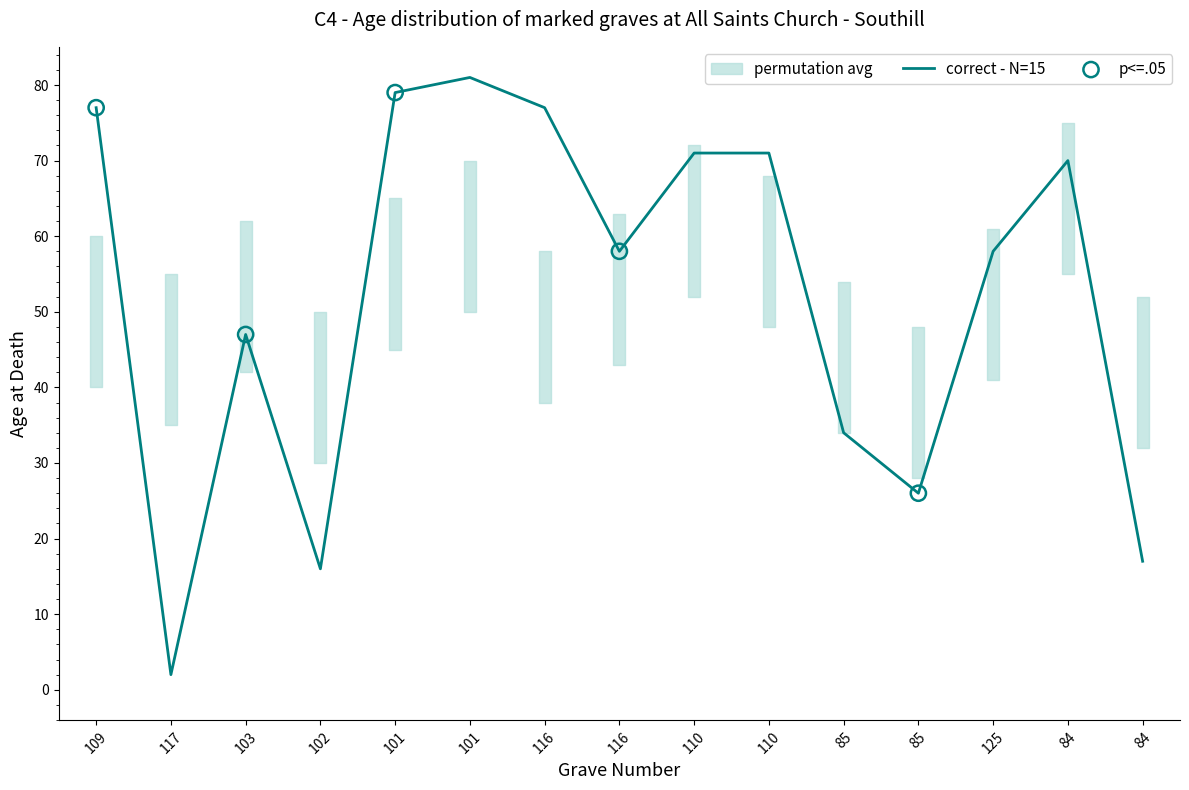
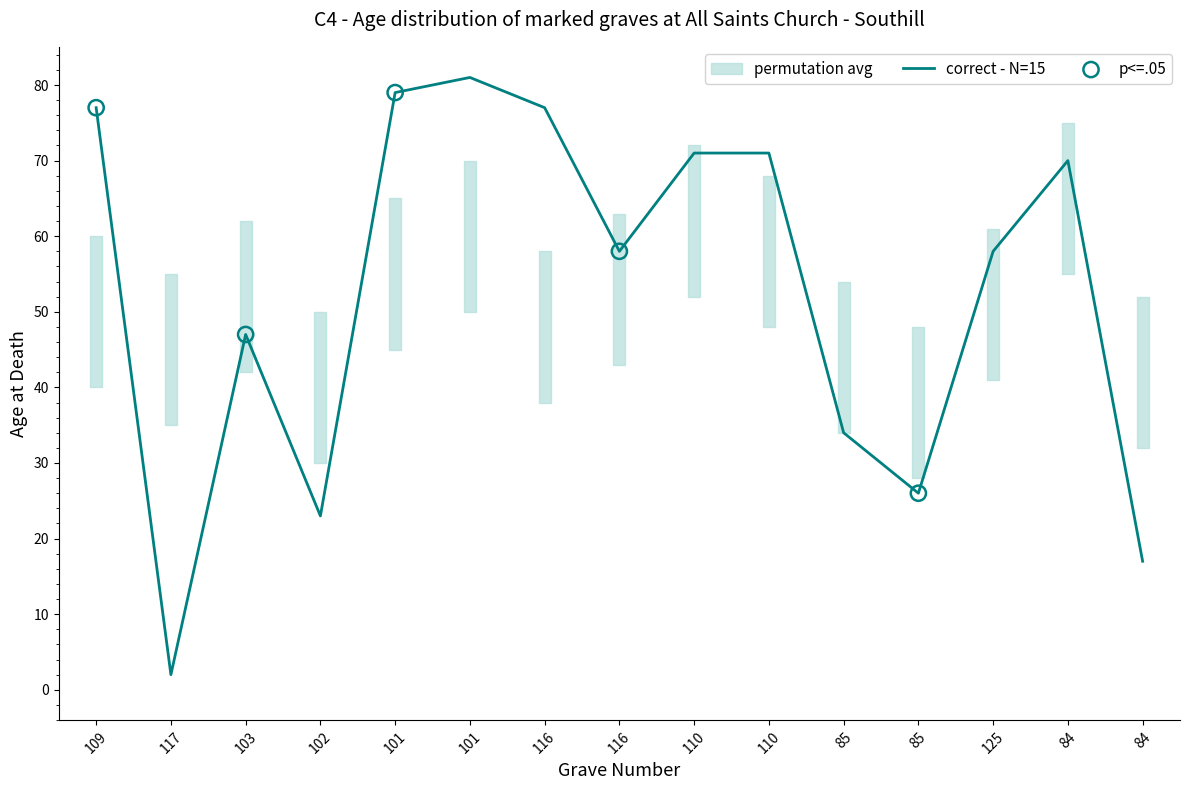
correct - N=15, 102: 16 -> 23
